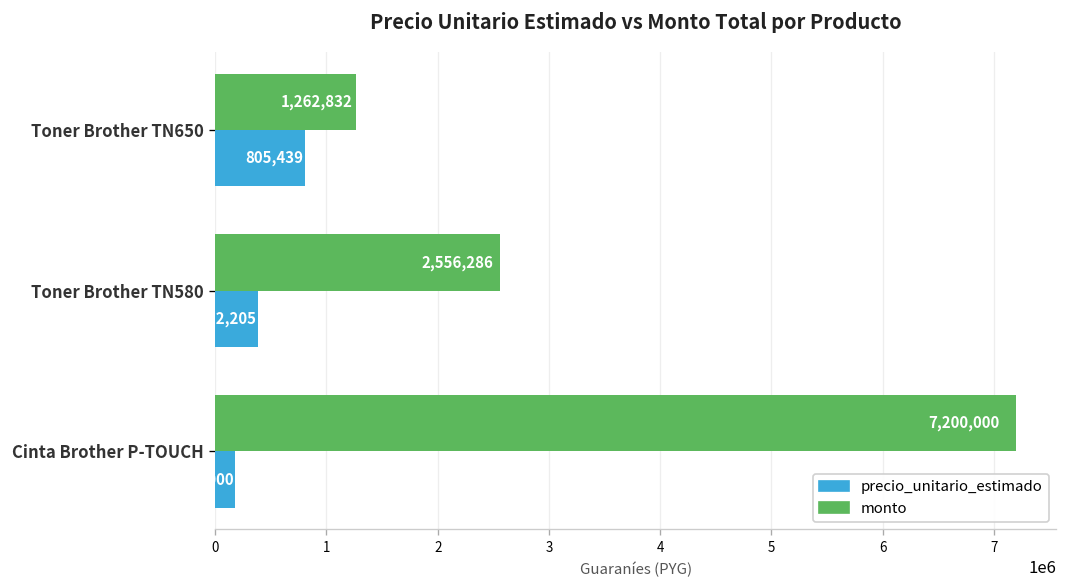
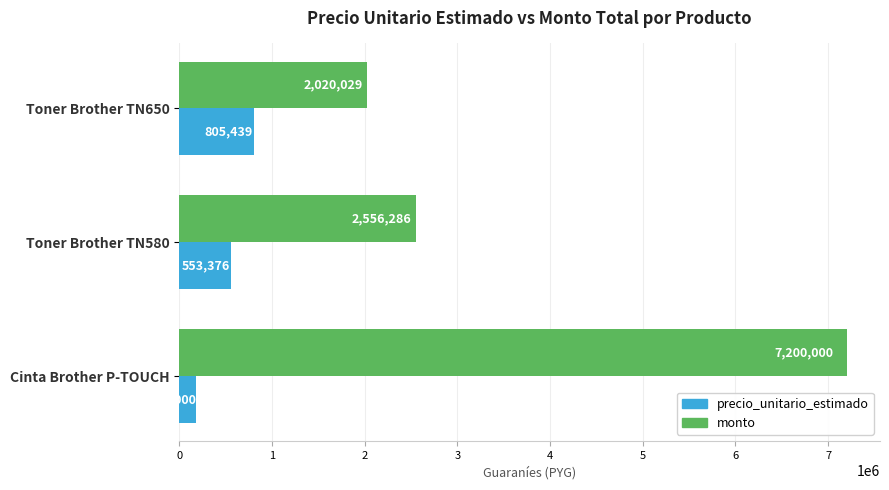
monto, Toner Brother TN650: 1,262,832 -> 2,020,029
precio_unitario_estimado, Toner Brother TN580: 382,205 -> 553,376
